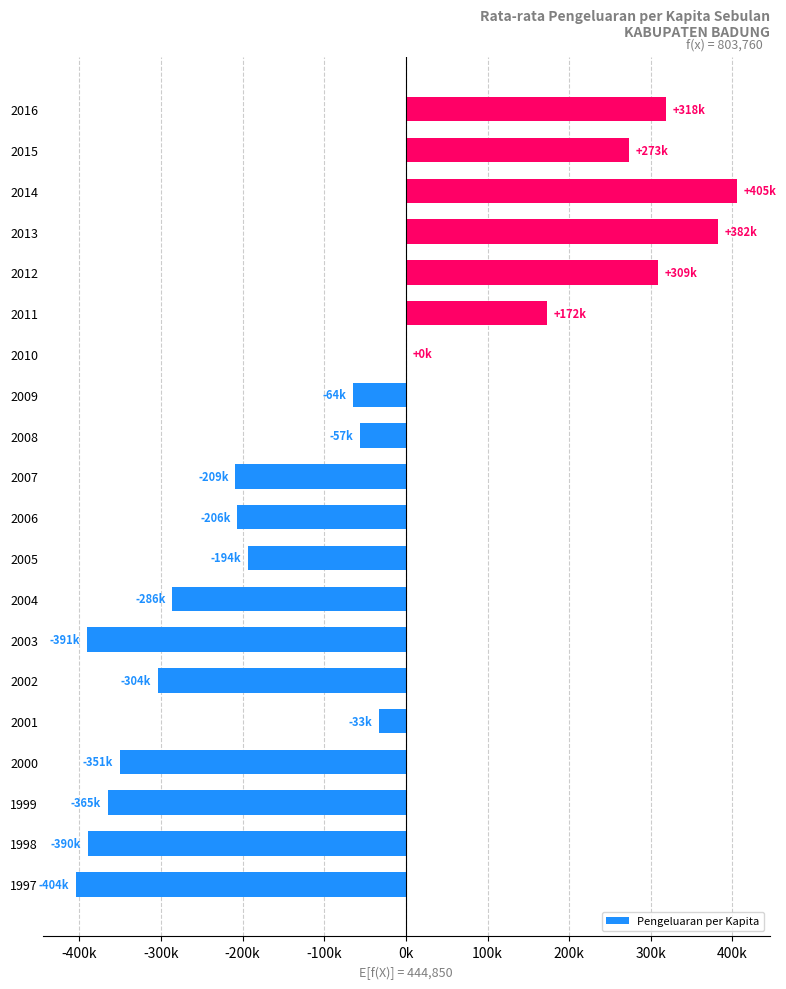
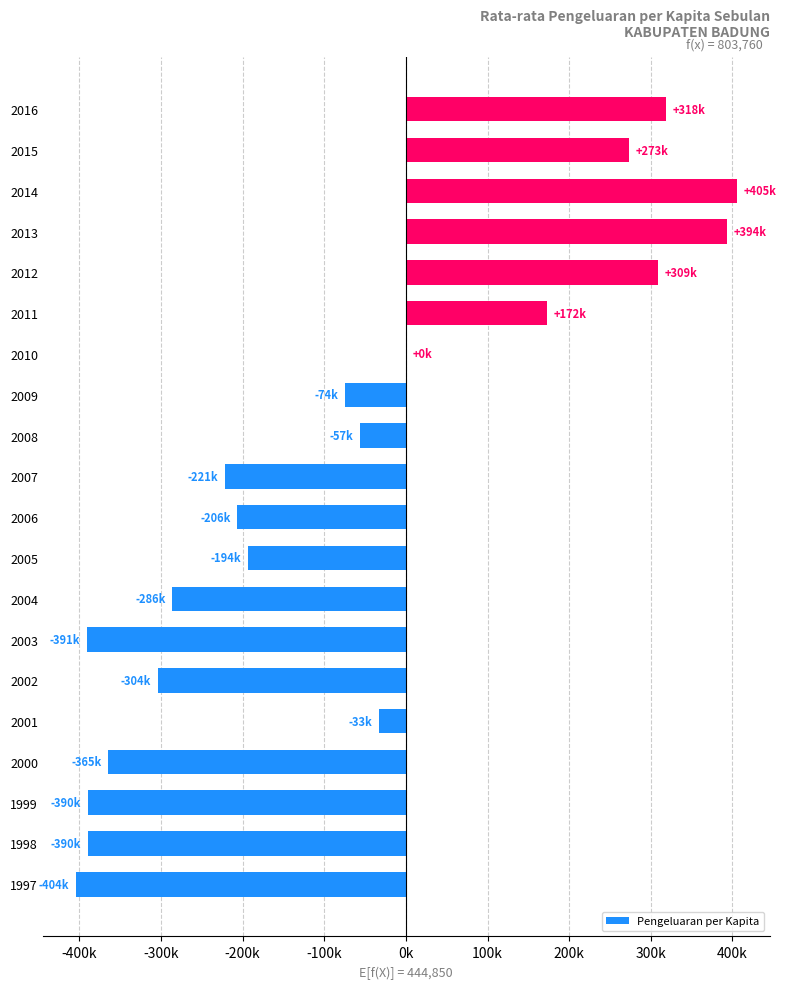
2013: +382k -> +394k
2009: -64k -> -74k
2007: -209k -> -221k
2000: -351k -> -365k
1999: -365k -> -390k
